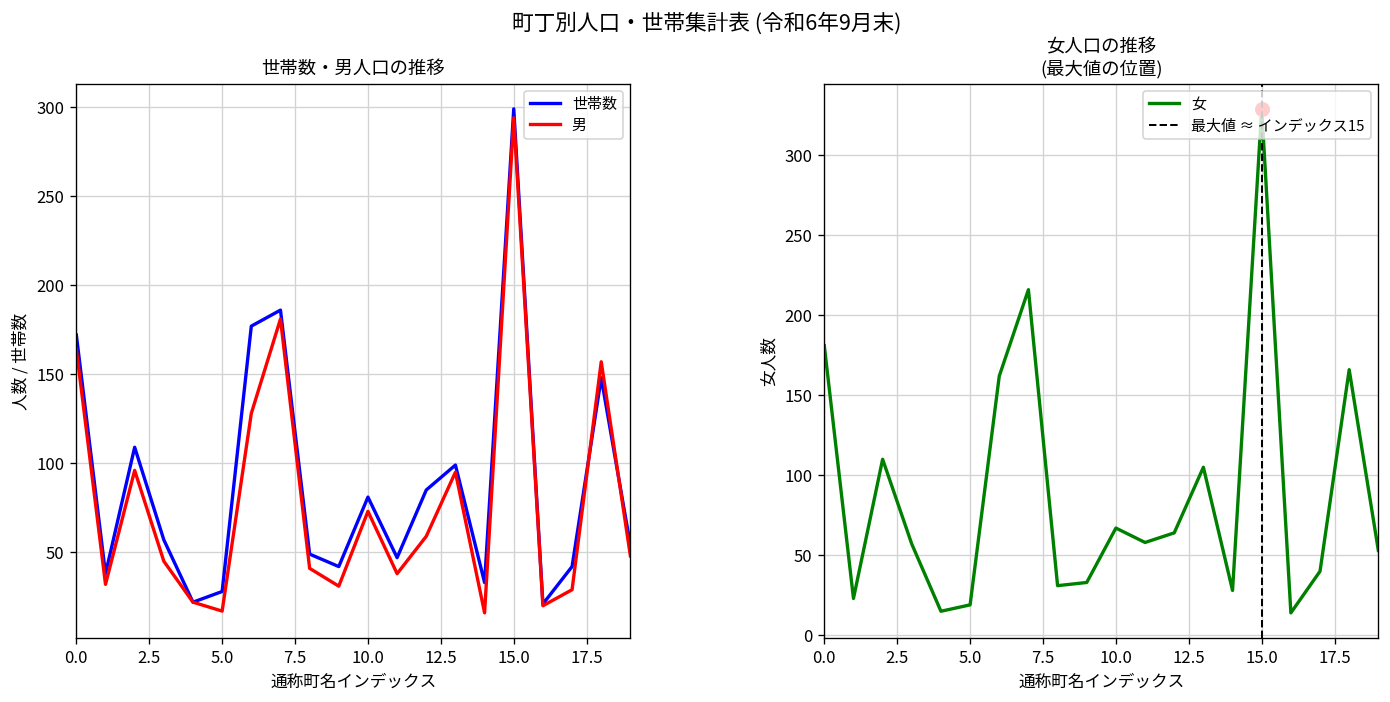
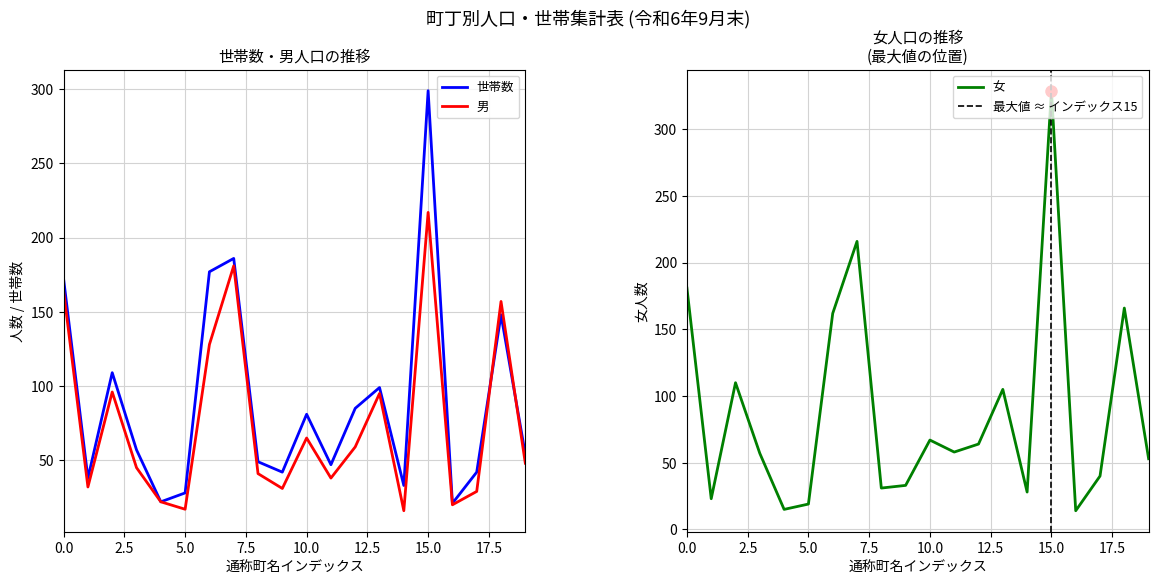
世帯数・男人口の推移, 男, 10.0: 73 -> 65
世帯数・男人口の推移, 男, 15.0: 294 -> 217
